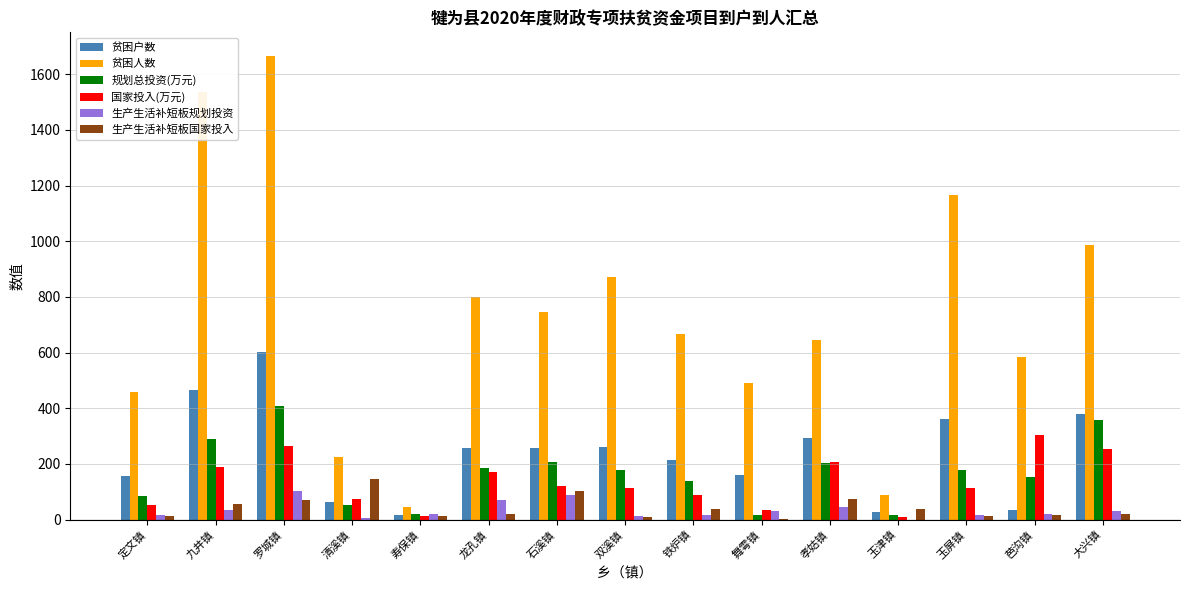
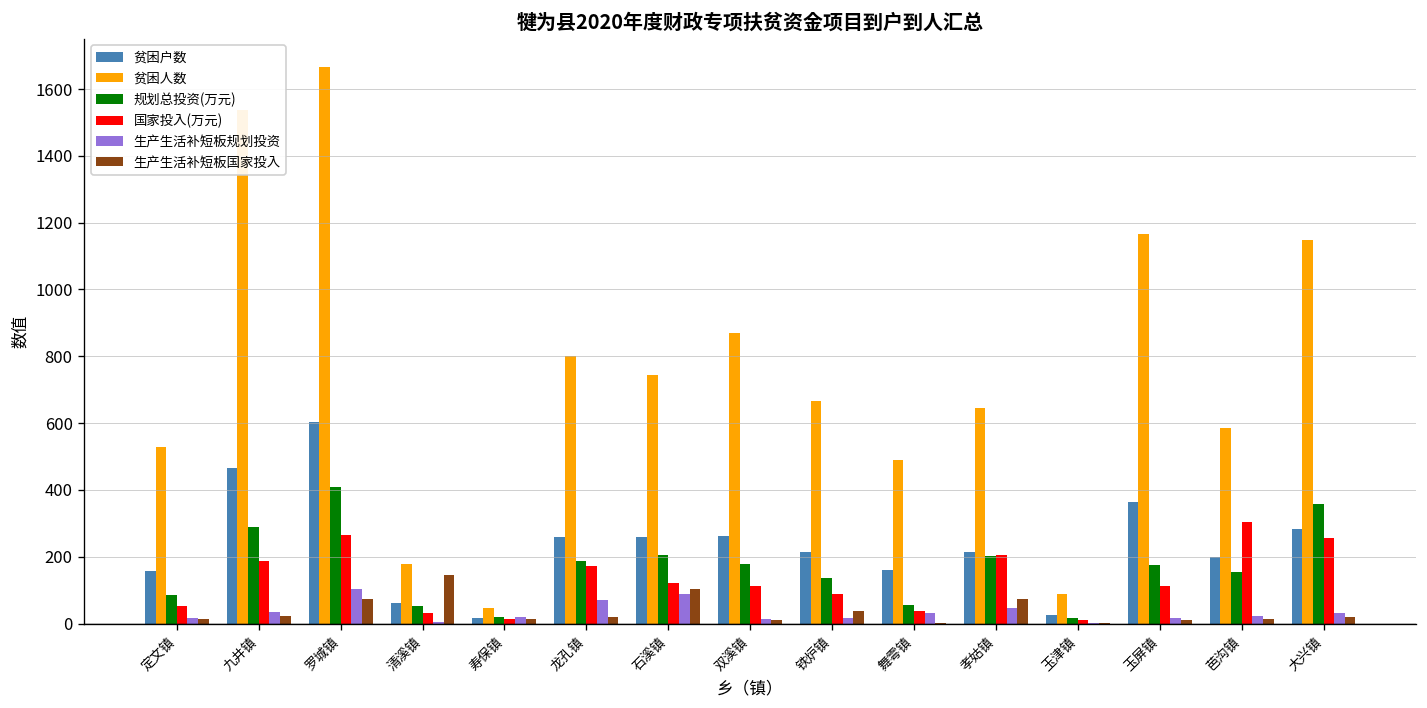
贫困人数, 定文镇: 460 -> 530
生产生活补短板国家投入, 九井镇: 60 -> 20
贫困人数, 清溪镇: 230 -> 180
国家投入(万元), 清溪镇: 70 -> 30
规划总投资(万元), 舞雩镇: 20 -> 60
贫困户数, 孝姑镇: 290 -> 210
生产生活补短板国家投入, 玉津镇: 40 -> 0
贫困户数, 芭沟镇: 40 -> 200
贫困户数, 大兴镇: 380 -> 280
贫困人数, 大兴镇: 990 -> 1150
